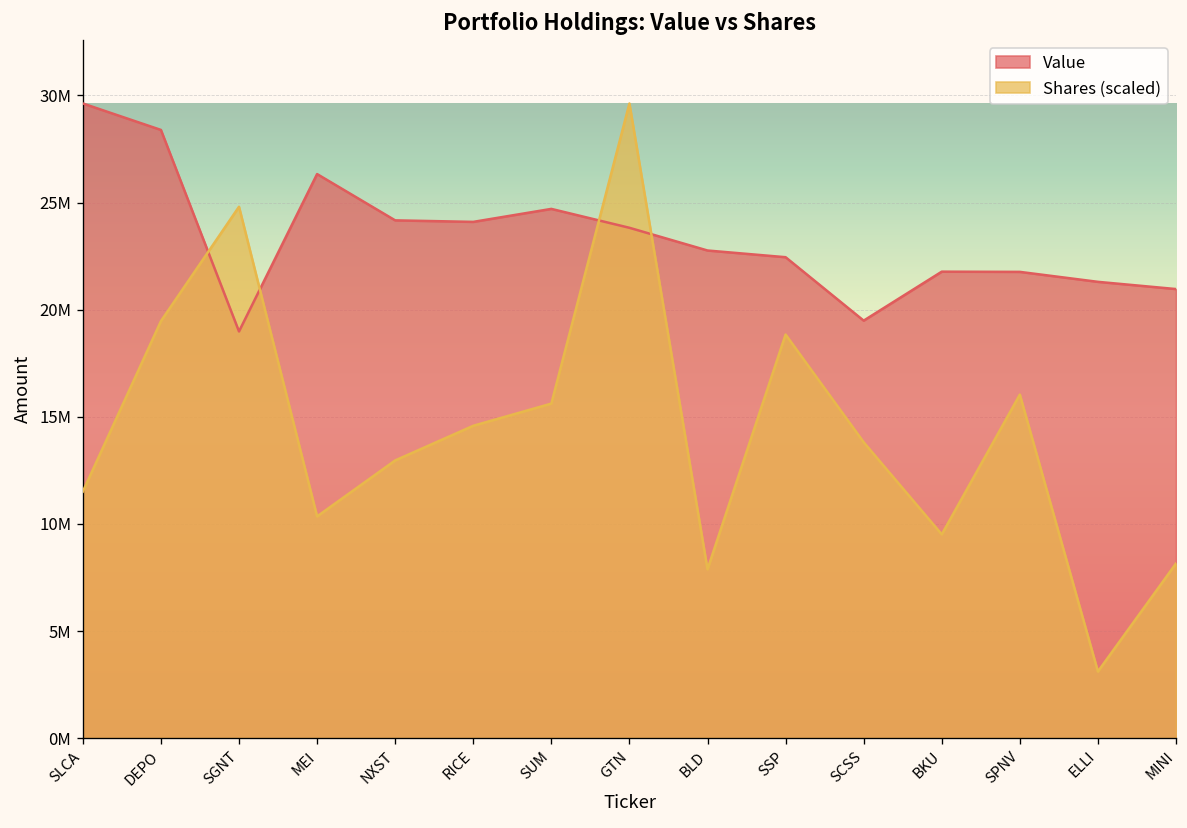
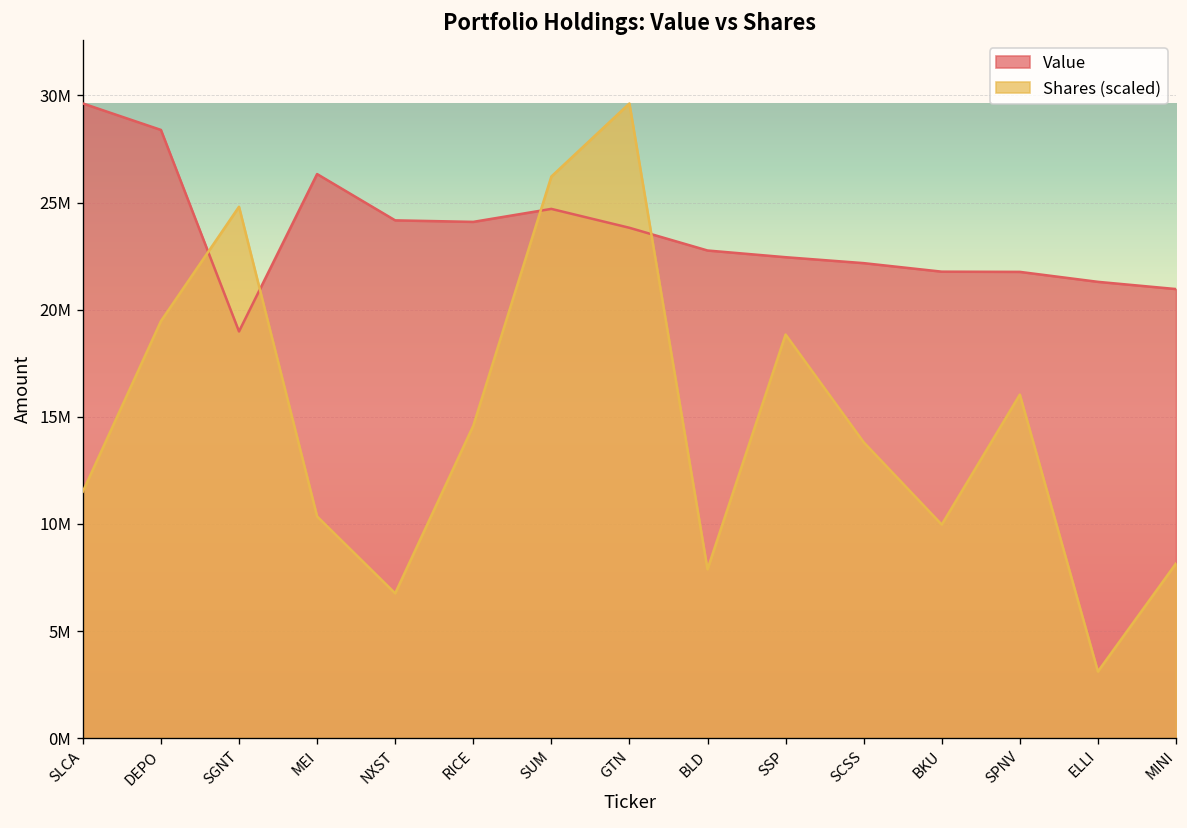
Shares (scaled), NXST: 13000000 -> 6800000
Shares (scaled), SUM: 15600000 -> 26200000
Value, SCSS: 19500000 -> 22200000
Shares (scaled), BKU: 9500000 -> 10000000
